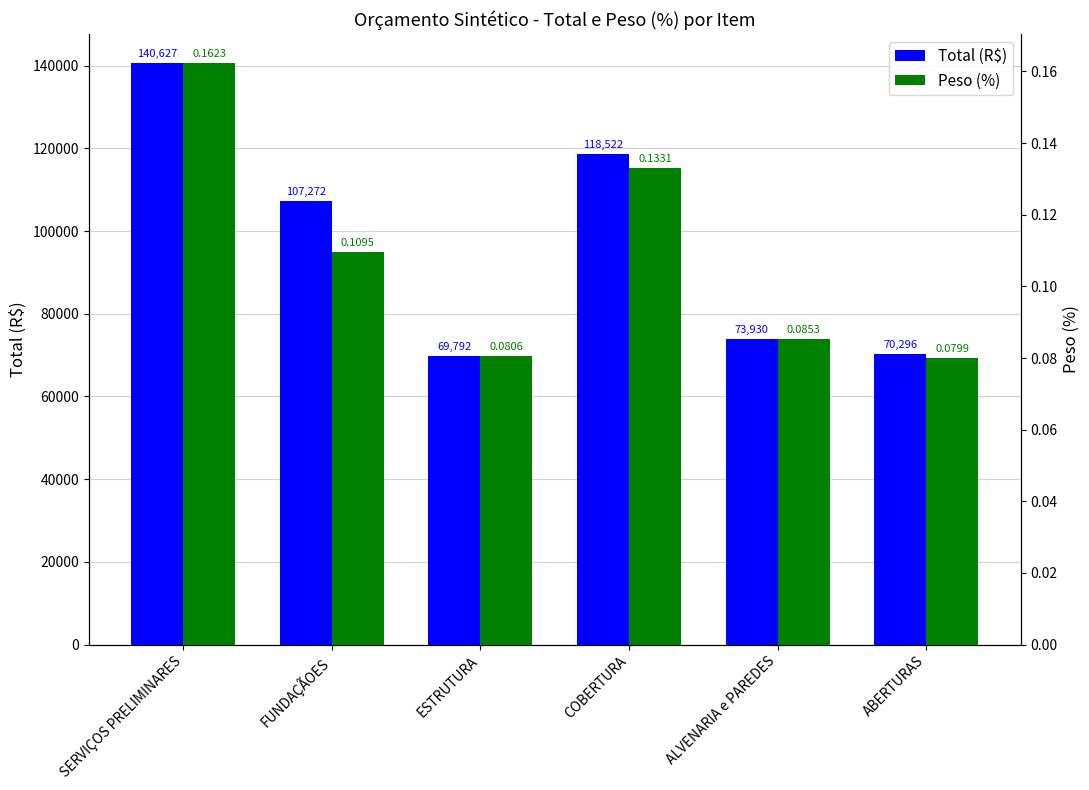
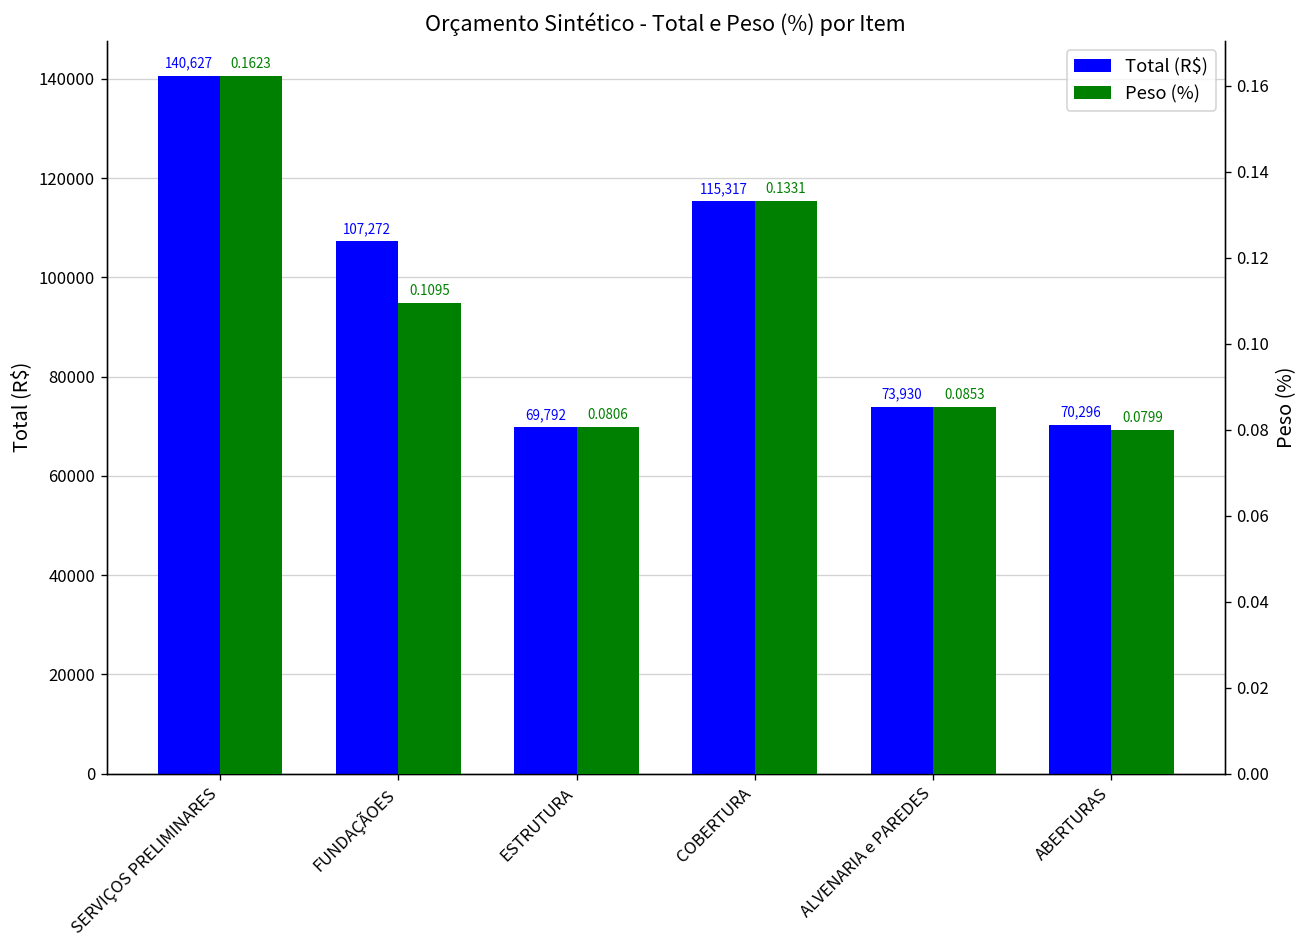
Total (R$), COBERTURA: 118,522 -> 115,317
